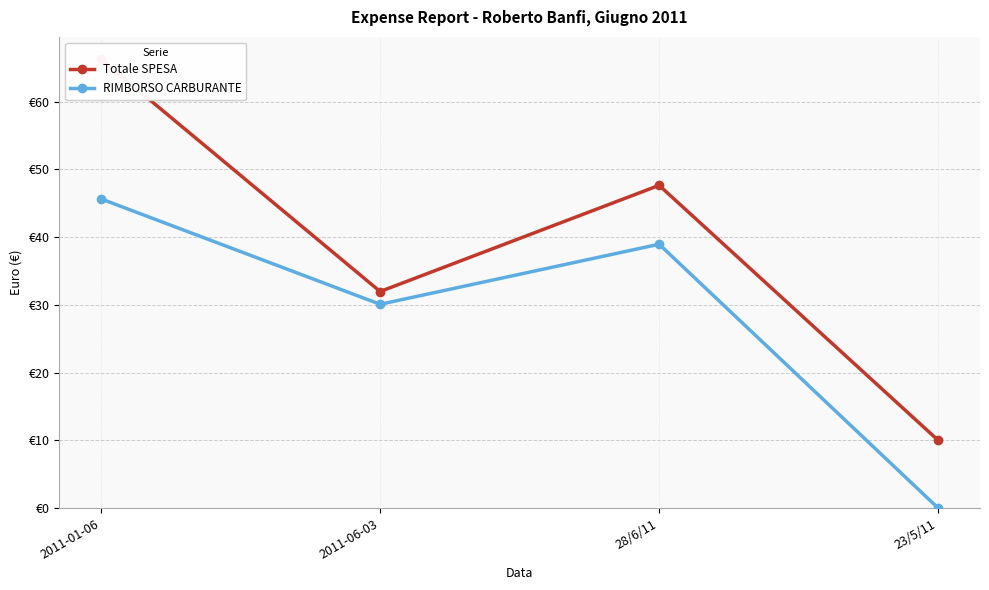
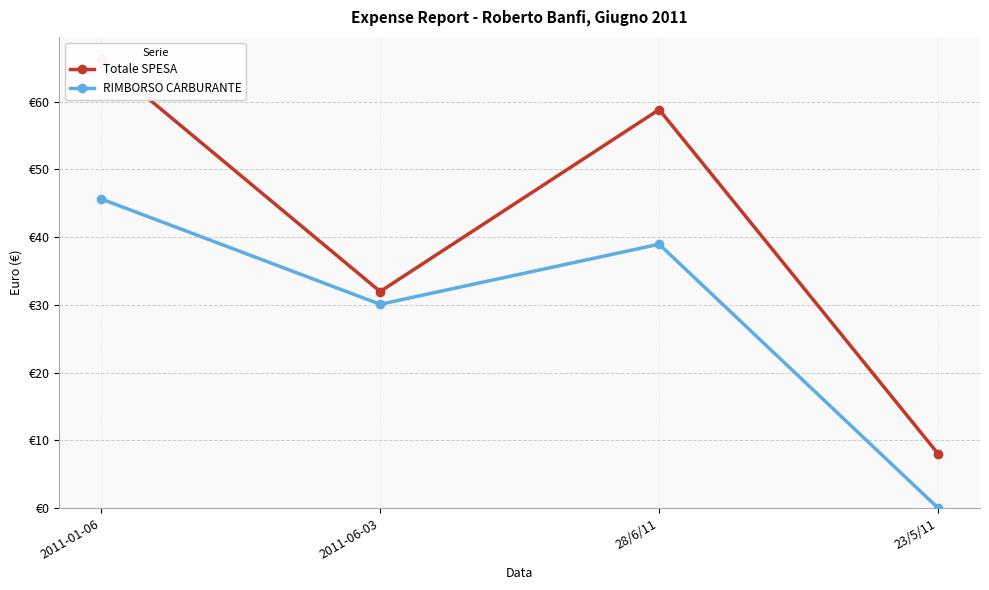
Totale SPESA, 28/6/11: €48 -> €59
Totale SPESA, 23/5/11: €10 -> €8
